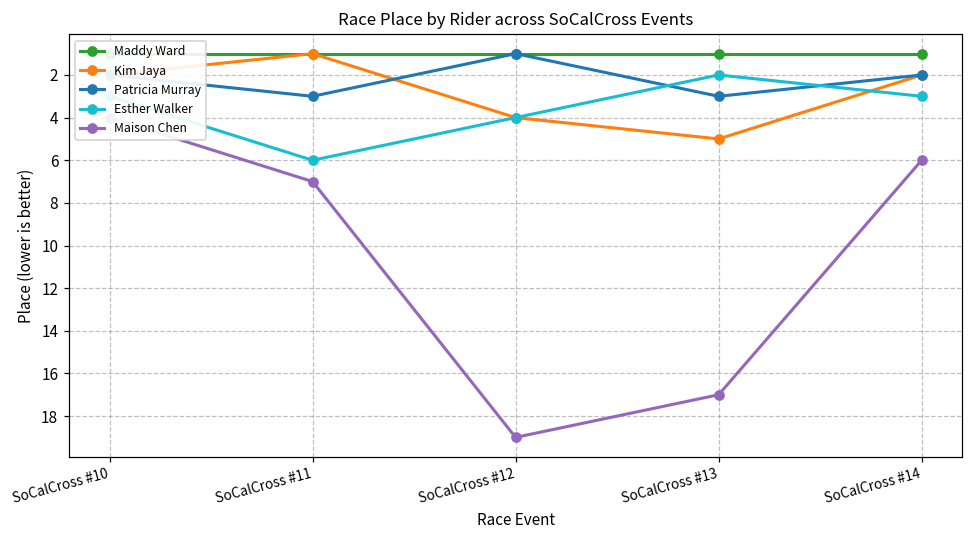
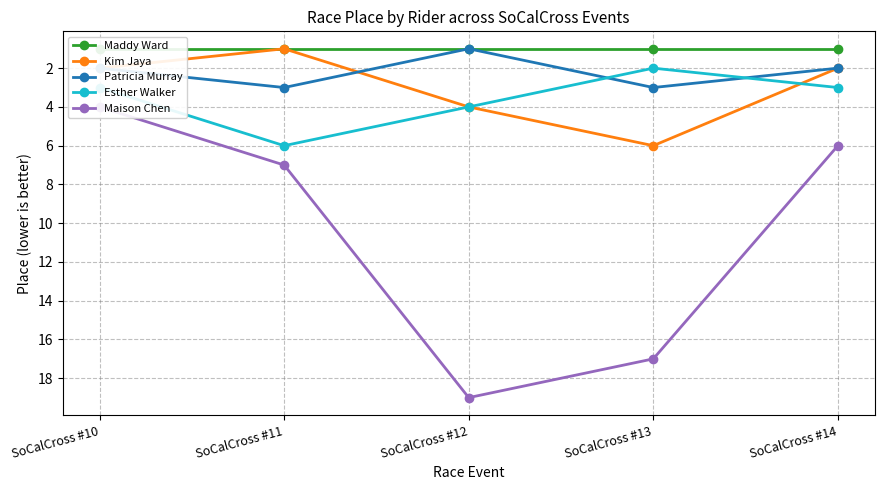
Kim Jaya, SoCalCross #13: 5 -> 6
